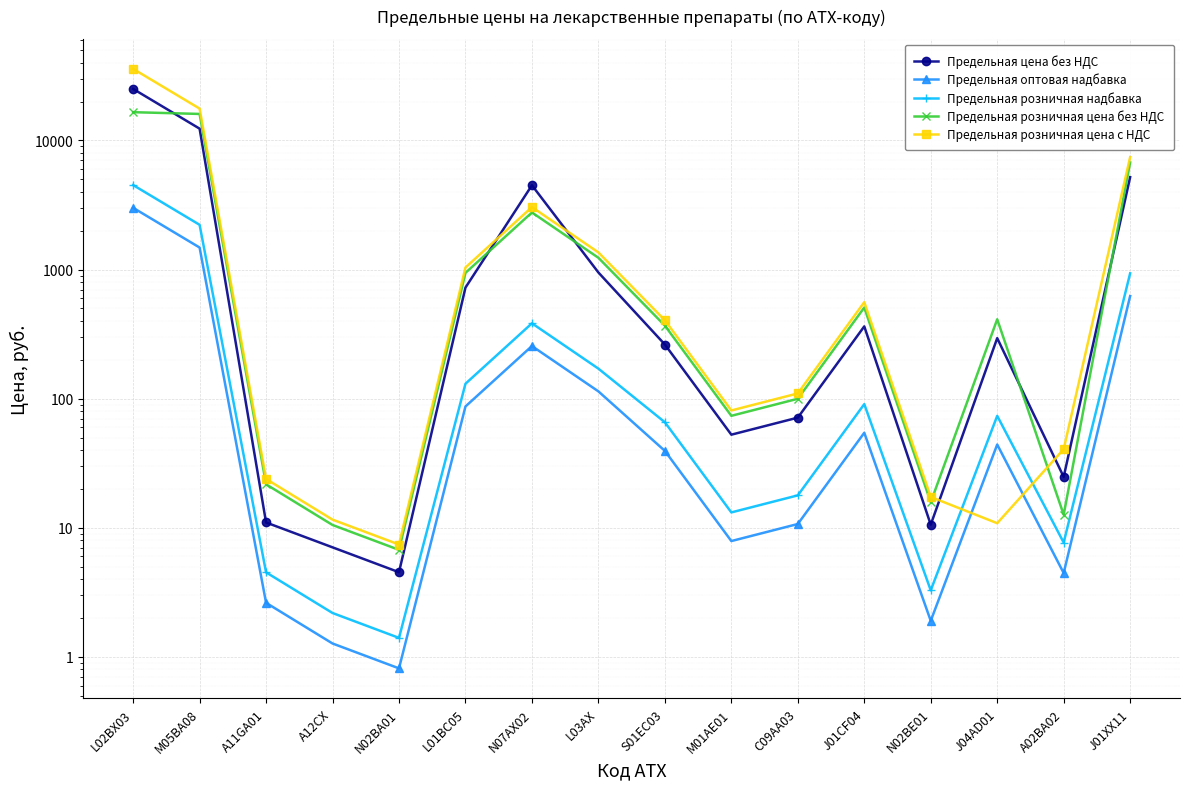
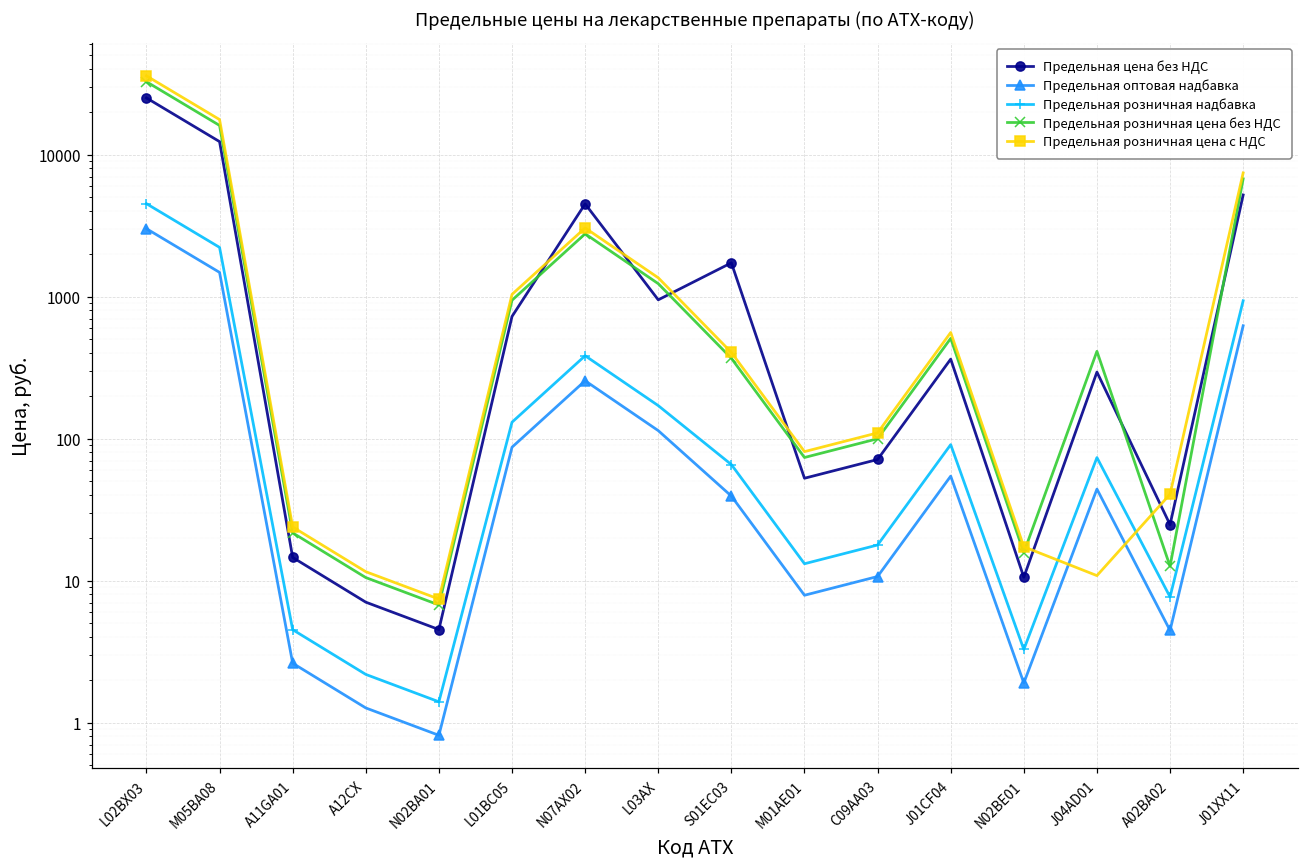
Предельная розничная цена без НДС, L02BX03: 17000 -> 33000
Предельная цена без НДС, A11GA01: 11 -> 15
Предельная цена без НДС, S01EC03: 260 -> 1700
